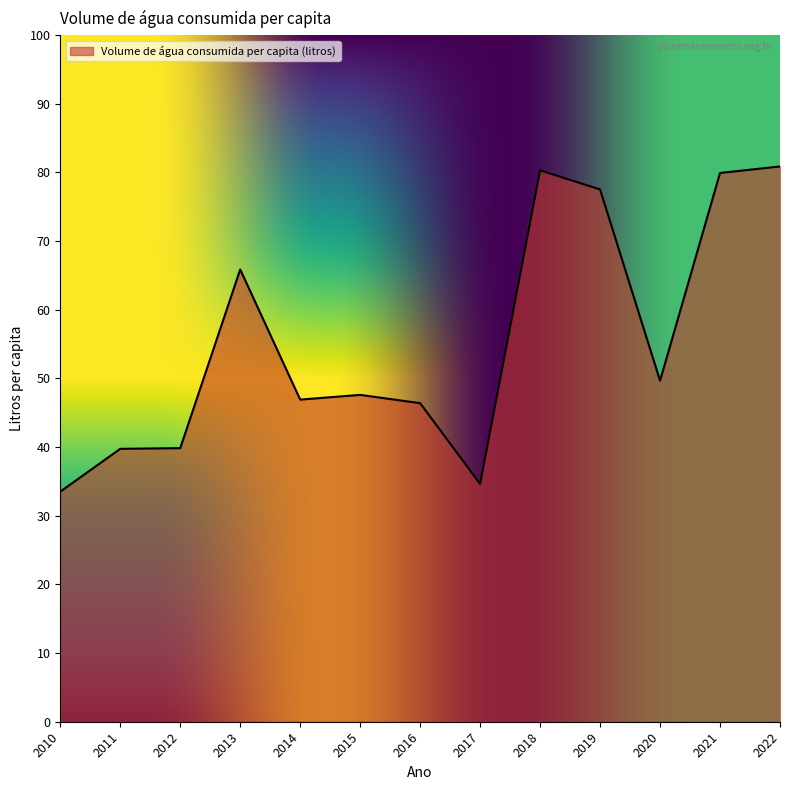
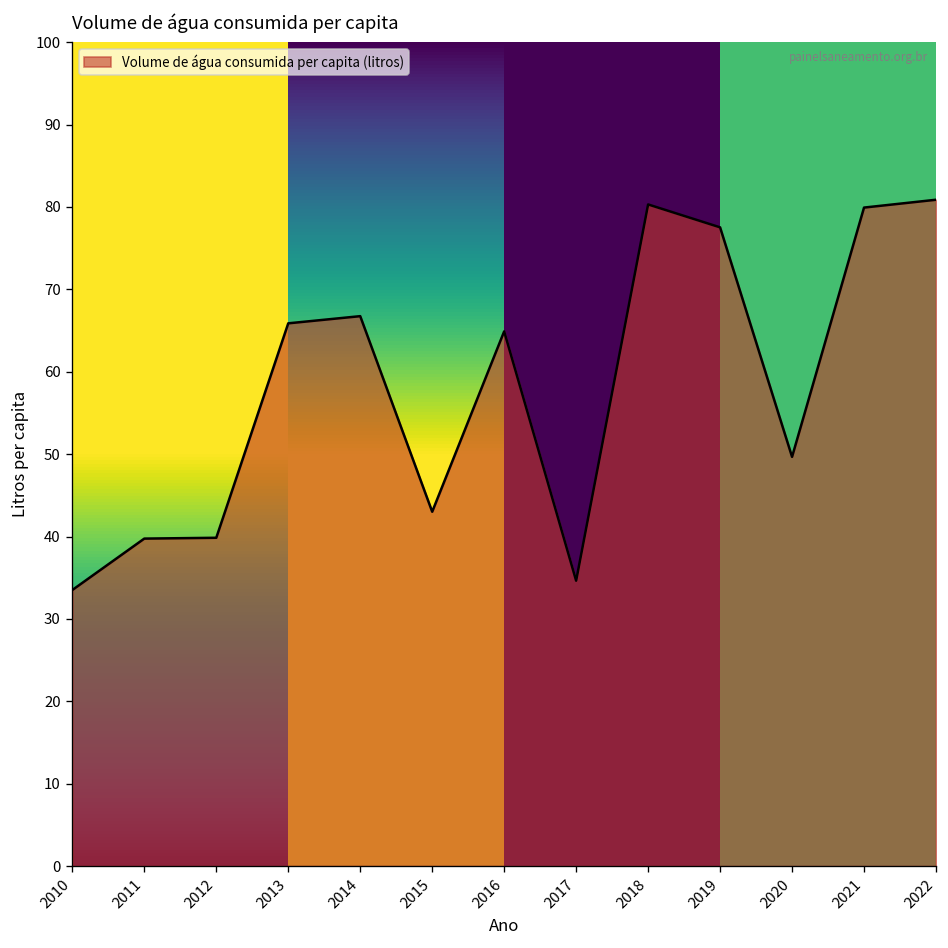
2014: 47 -> 67
2015: 48 -> 43
2016: 46 -> 65
